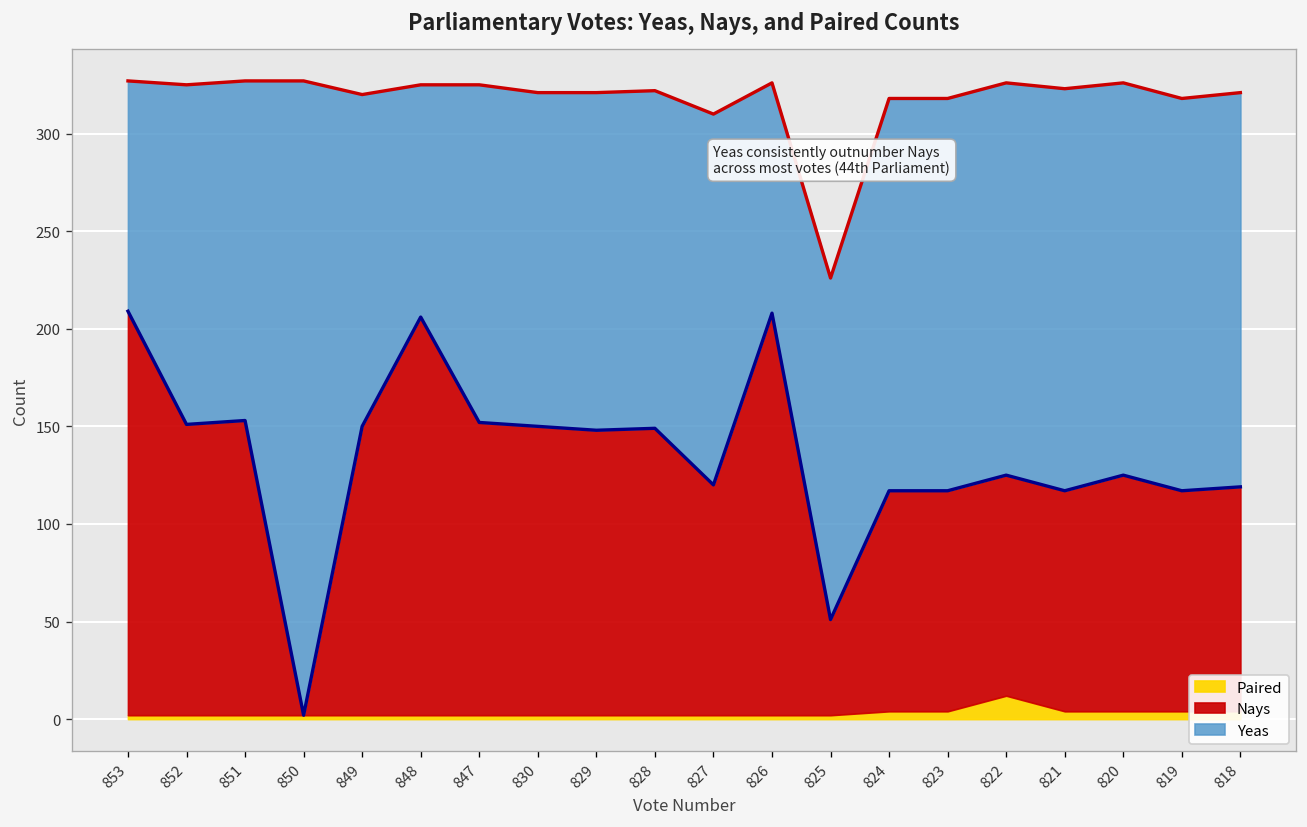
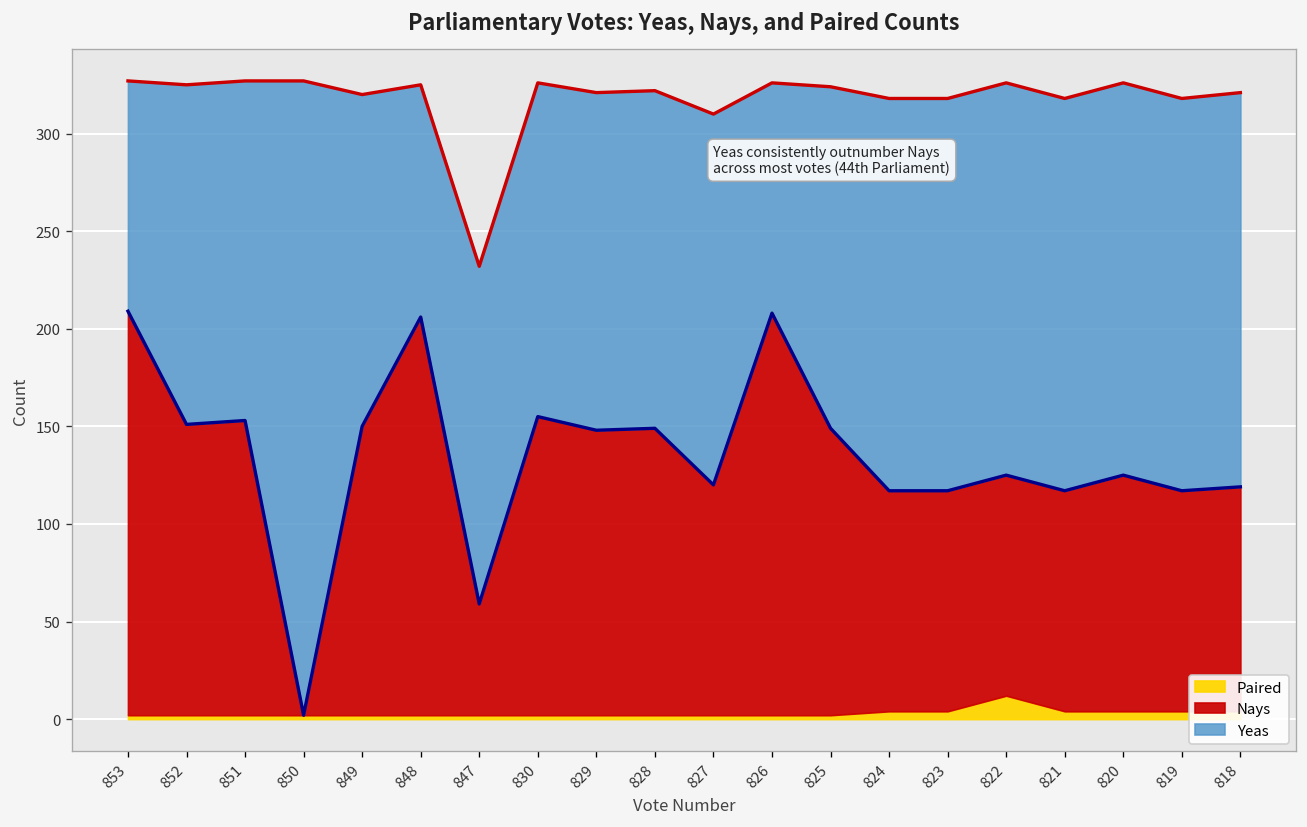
Nays, 847: 150 -> 57
Nays, 830: 148 -> 153
Nays, 825: 49 -> 147
Yeas, 821: 206 -> 201
